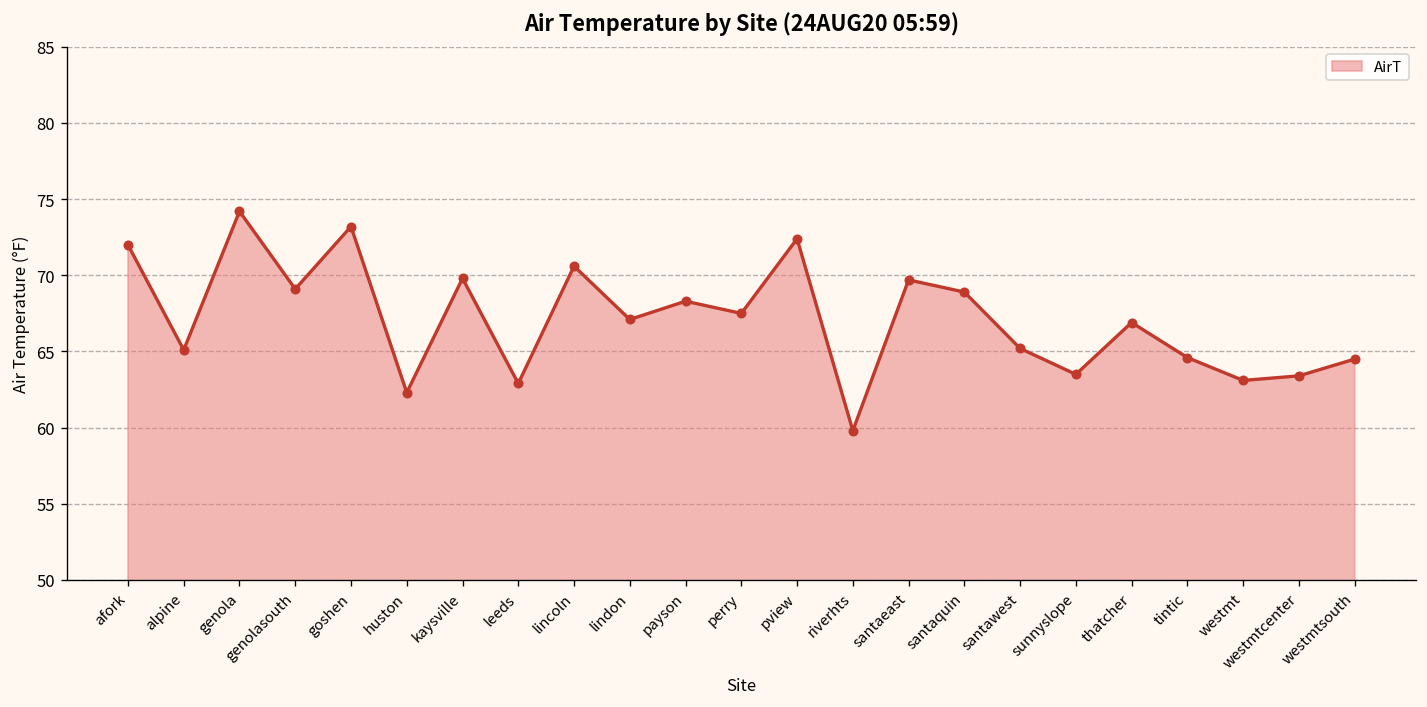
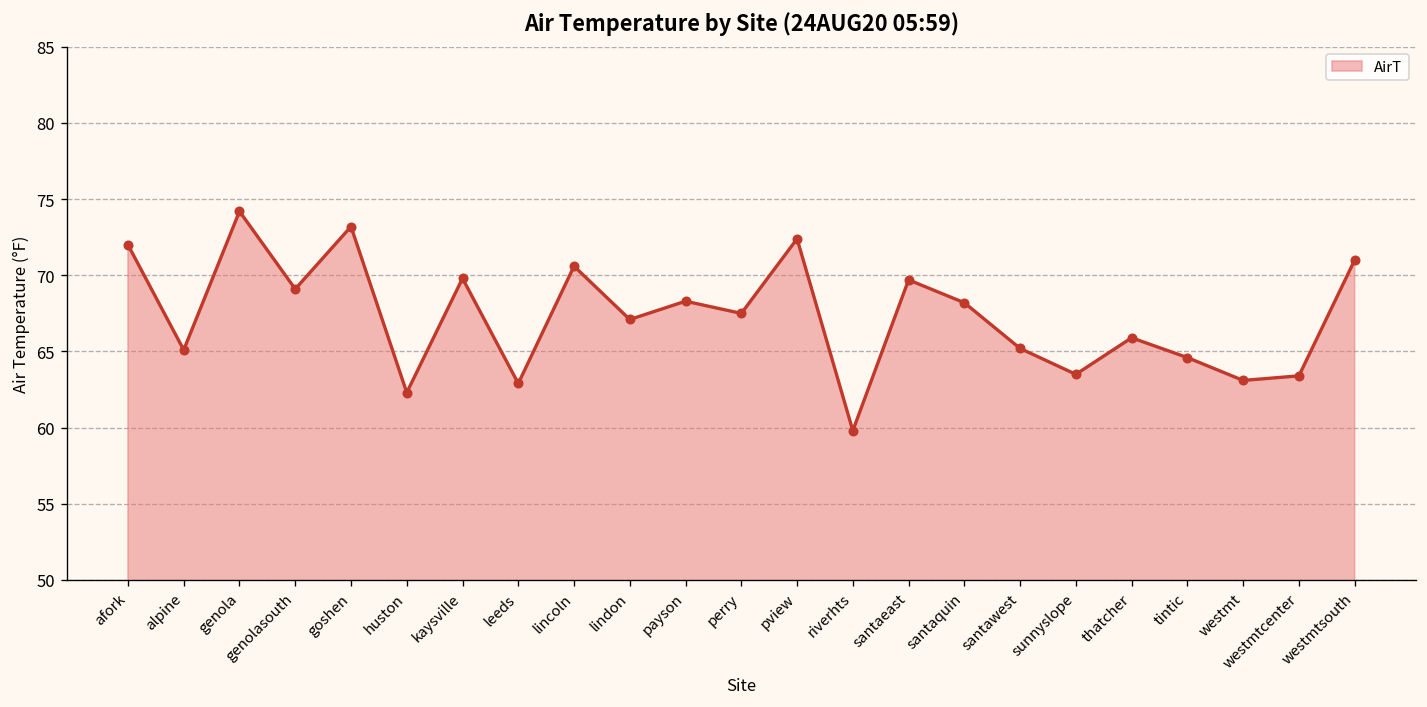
santaquin: 68.9 -> 68.2
thatcher: 66.9 -> 65.9
westmtsouth: 64.5 -> 71.0
